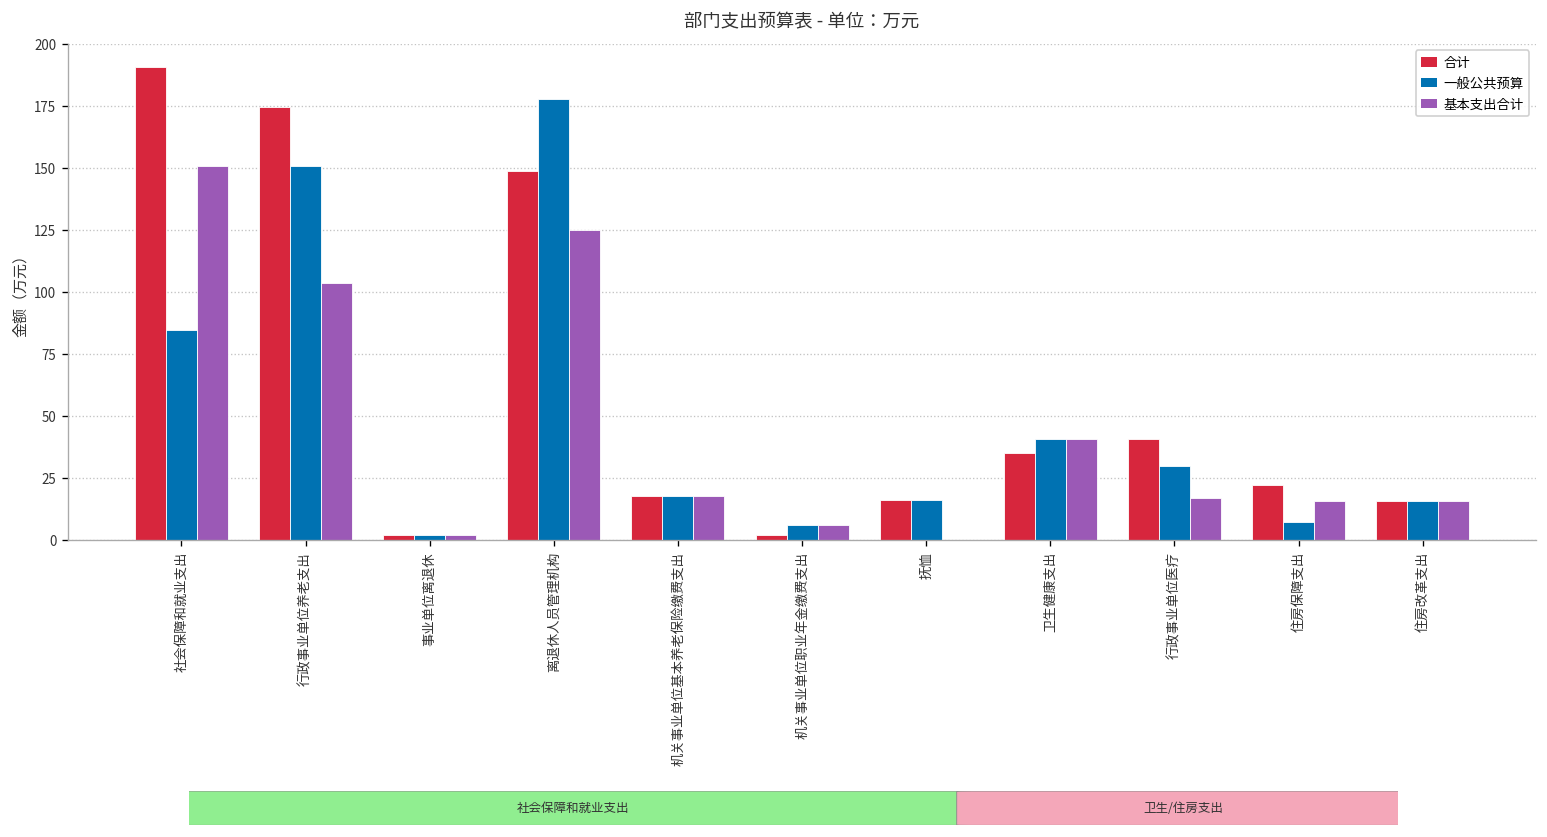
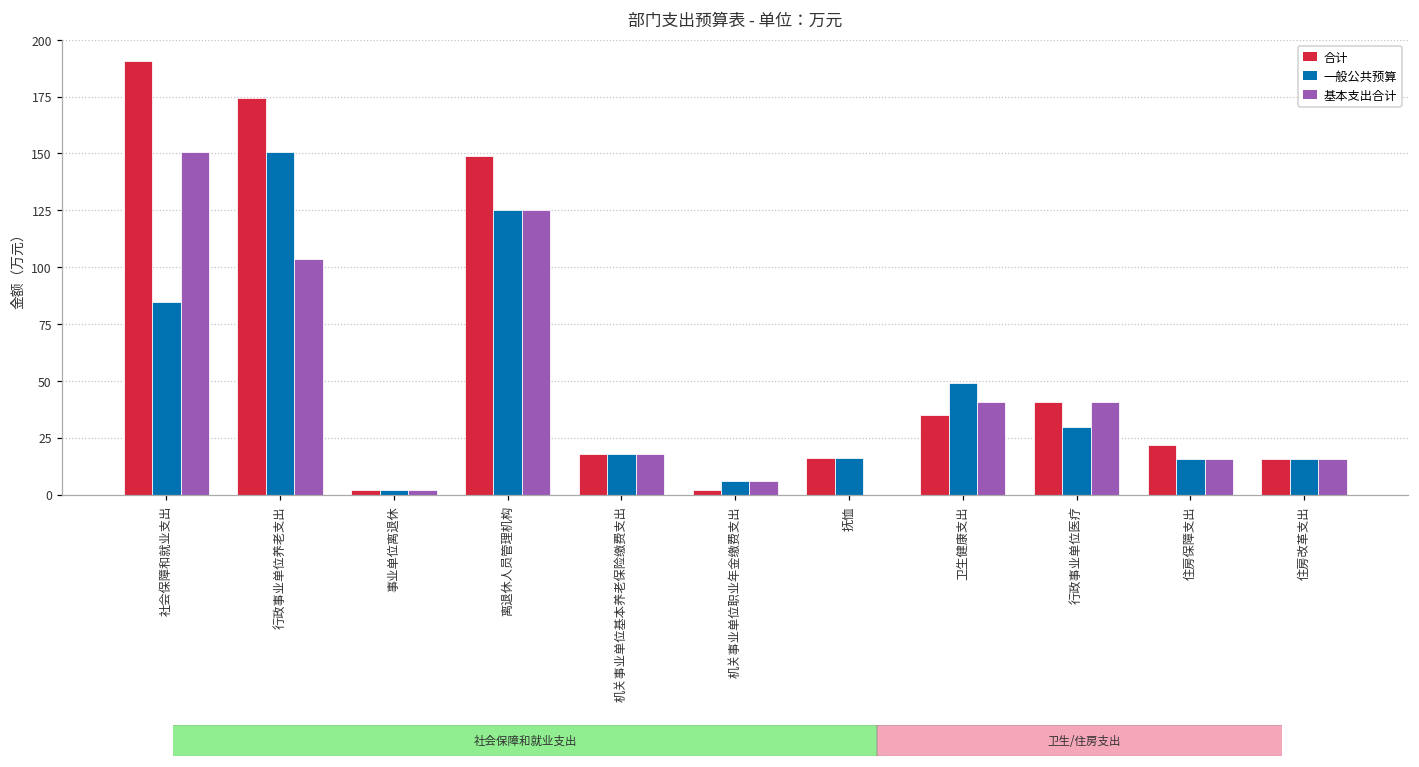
一般公共预算, 离退休人员管理机构: 178 -> 125
一般公共预算, 卫生健康支出: 41 -> 49
基本支出合计, 行政事业单位医疗: 17 -> 41
一般公共预算, 住房保障支出: 7 -> 16
